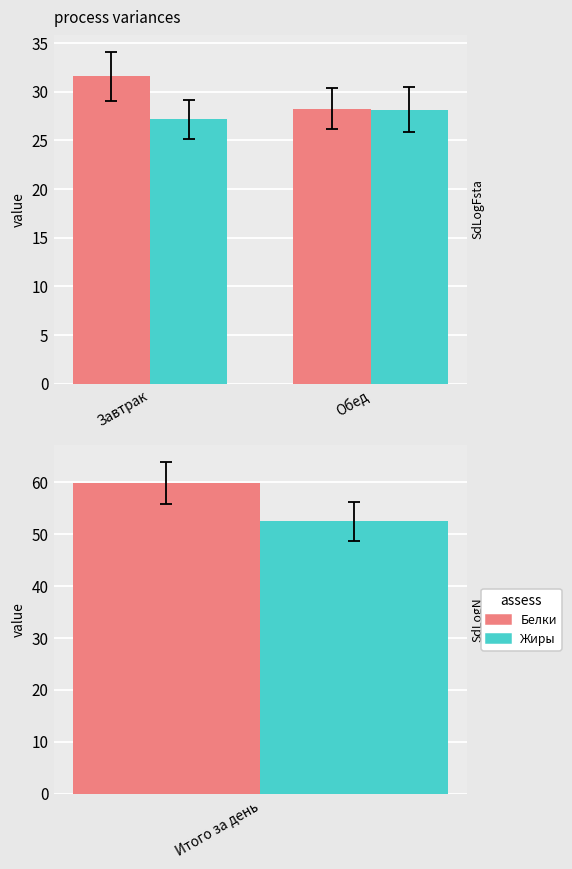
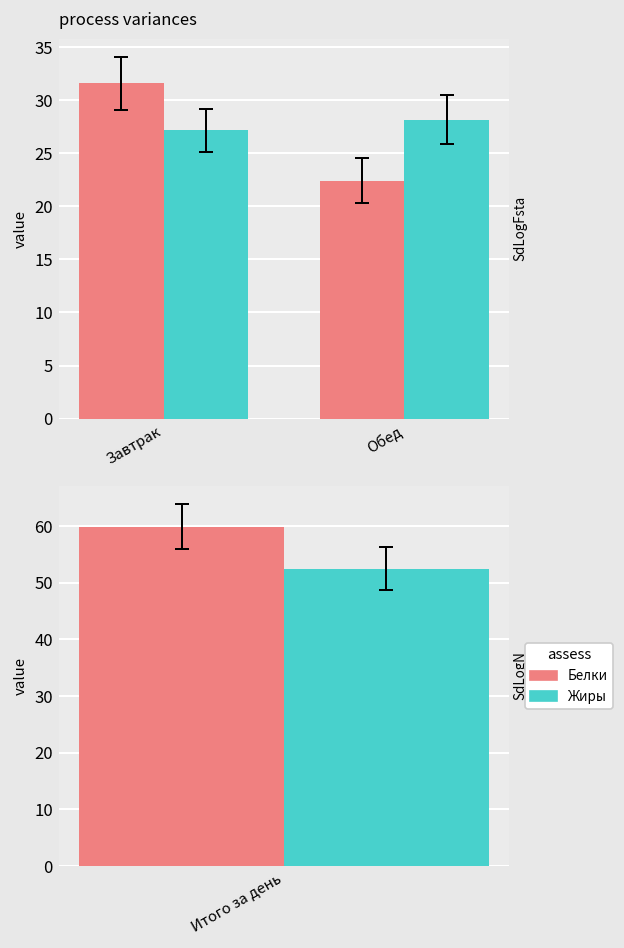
process variances, Белки, Обед: 28 -> 22
